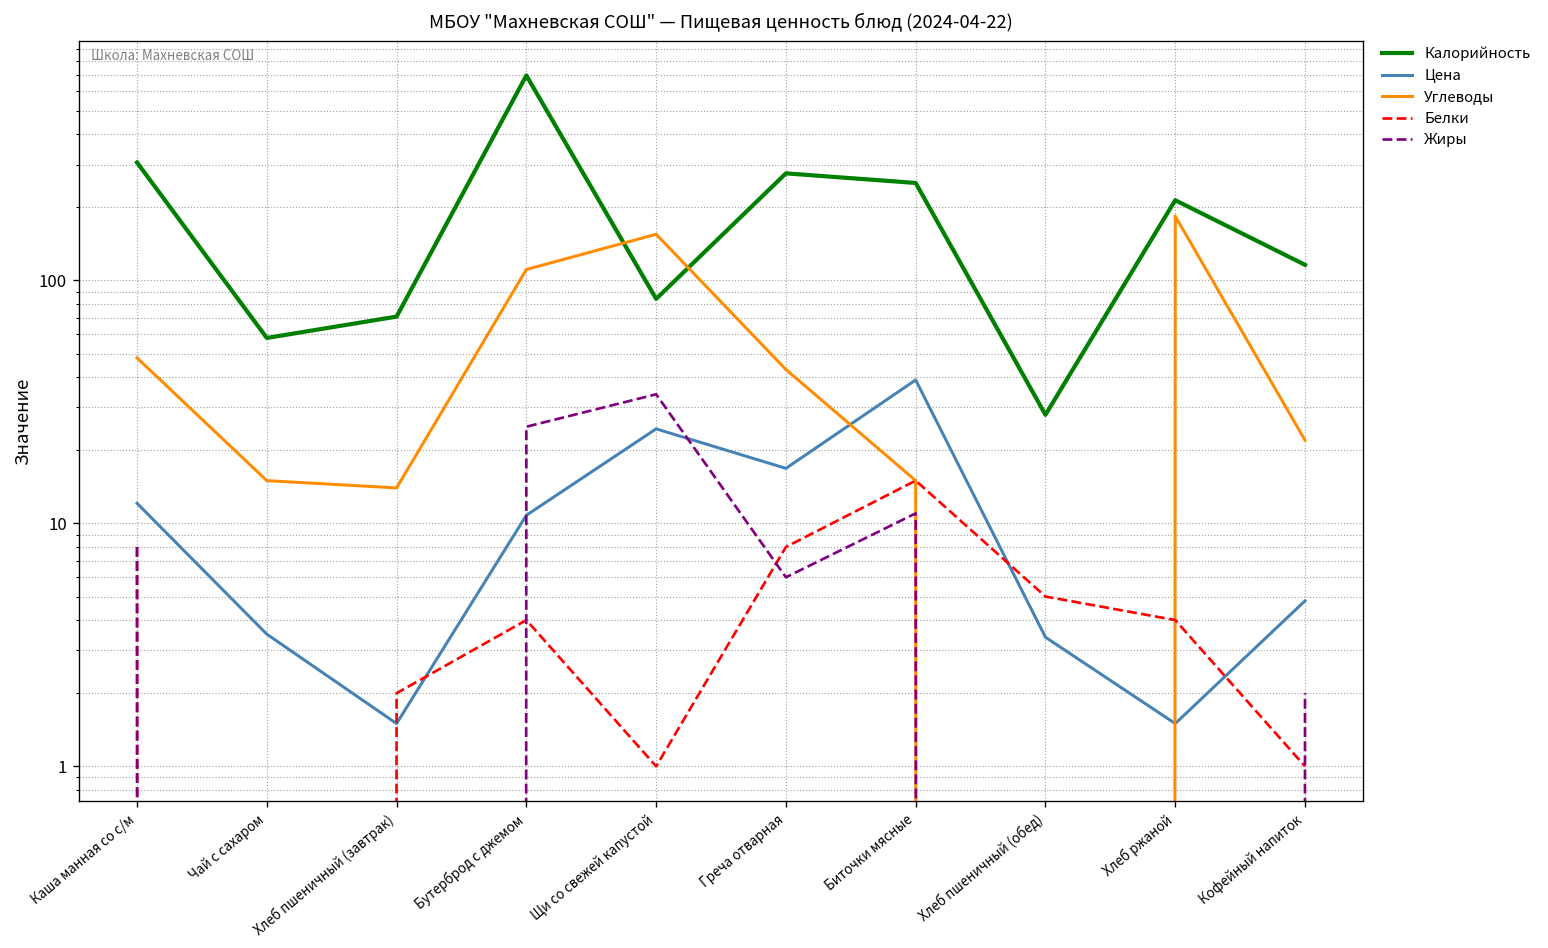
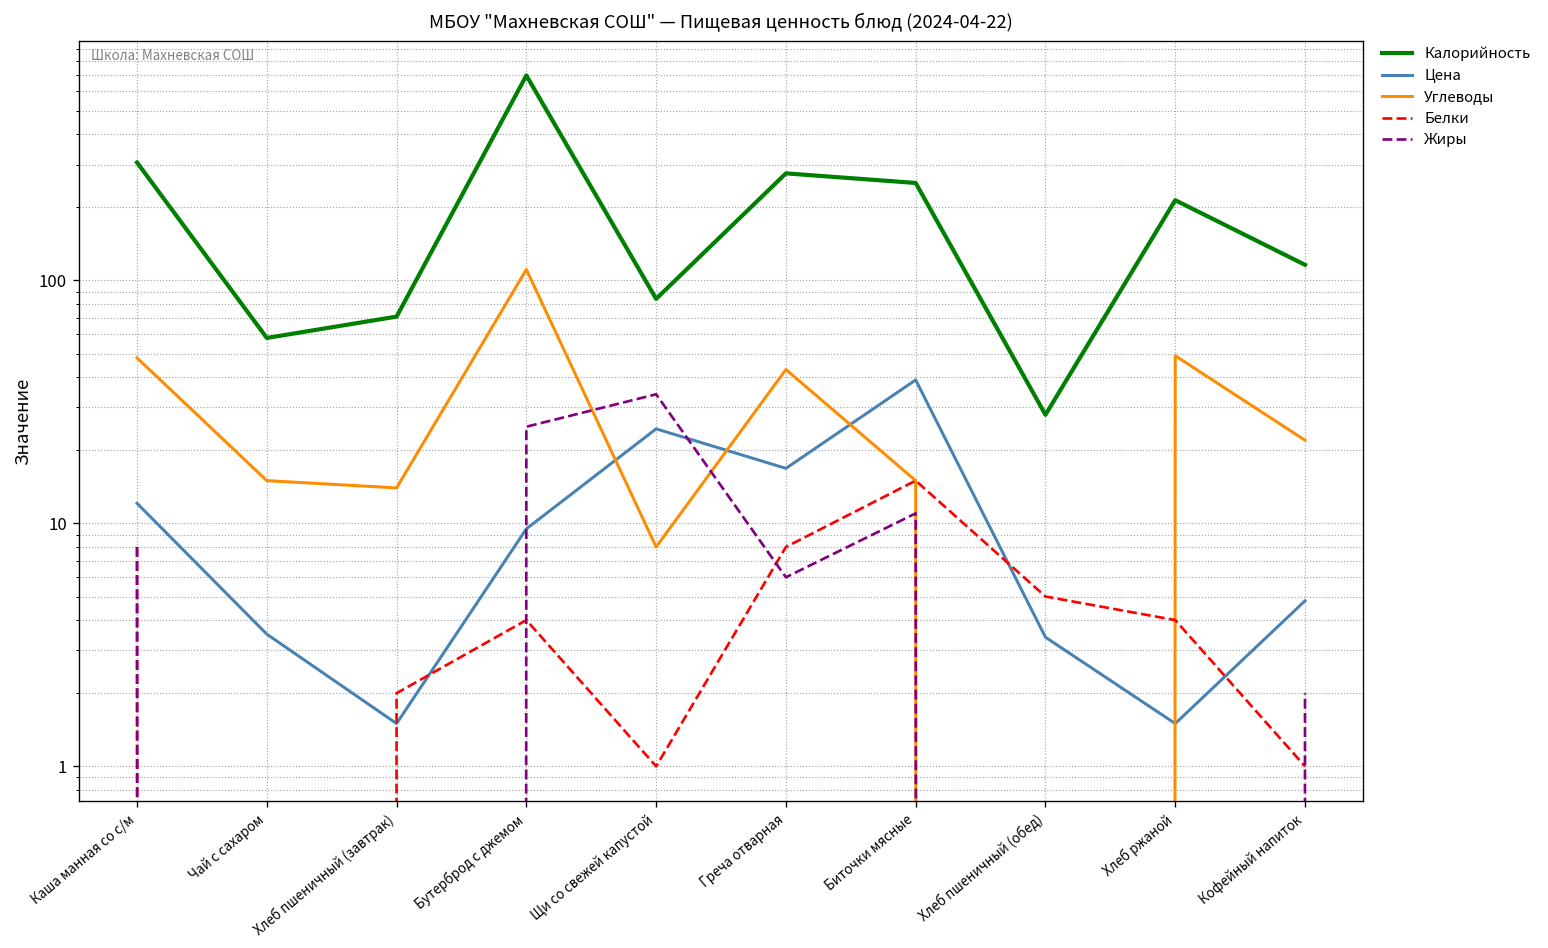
Цена, Бутерброд с джемом: 11 -> 10
Углеводы, Щи со свежей капустой: 160 -> 8
Углеводы, Хлеб ржаной: 180 -> 49
